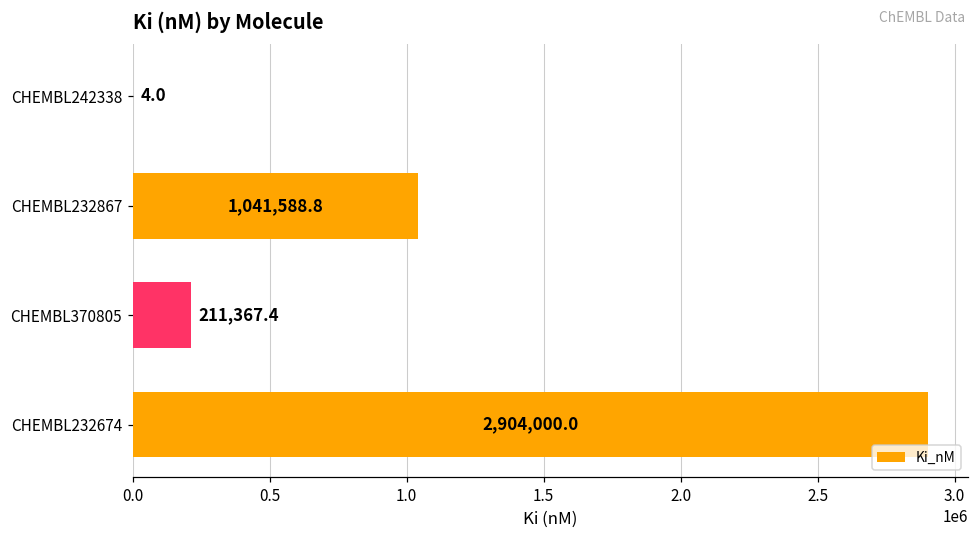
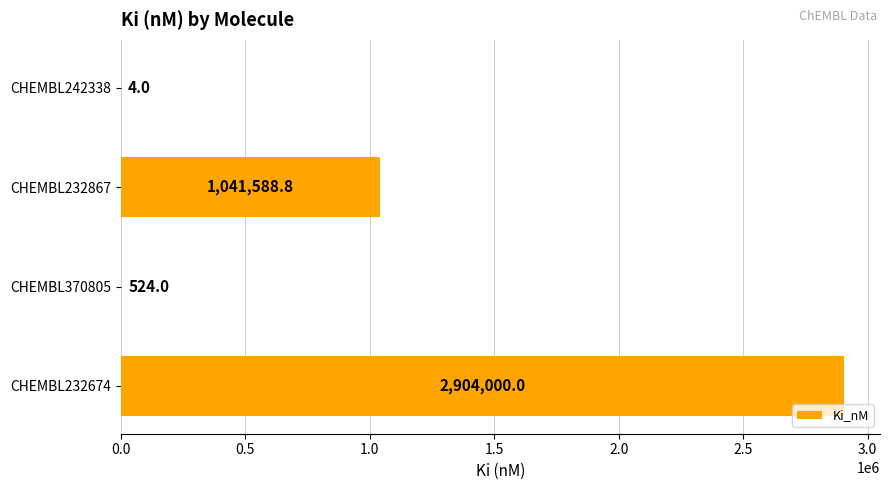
CHEMBL370805: 211,367.4 -> 524.0
